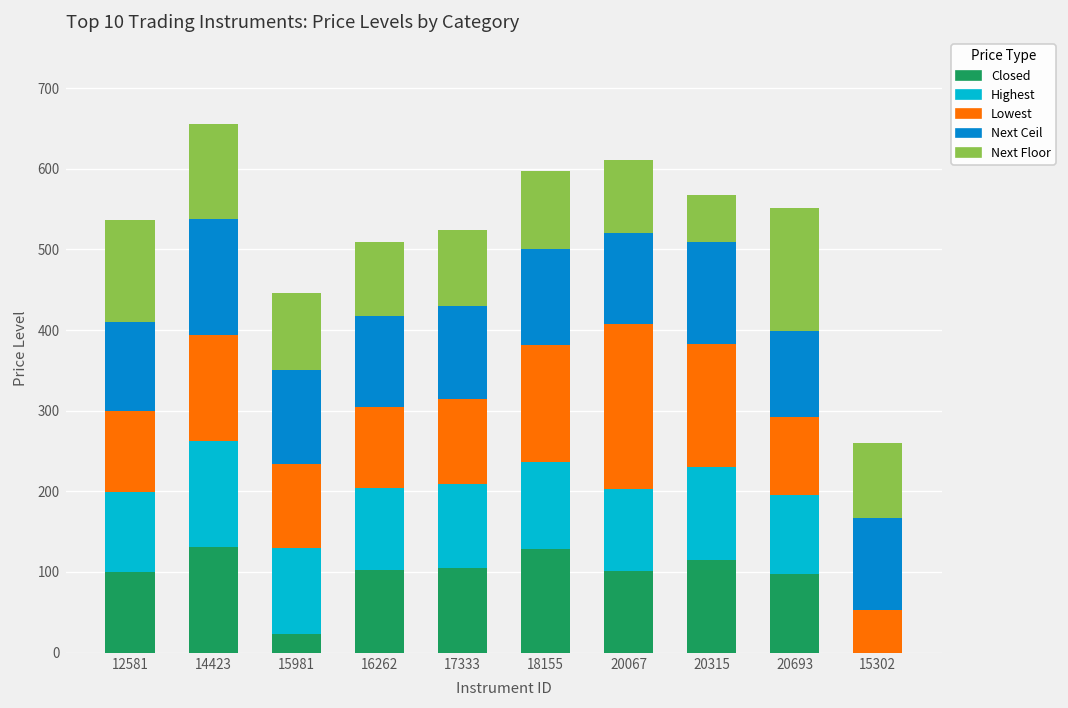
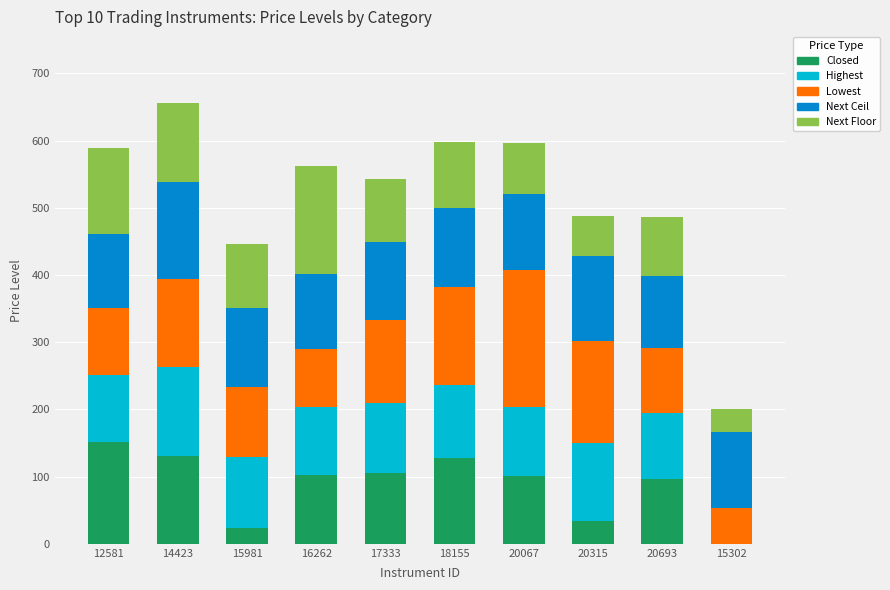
Closed, 12581: 100 -> 150
Lowest, 16262: 100 -> 90
Next Floor, 16262: 90 -> 160
Lowest, 17333: 100 -> 120
Next Floor, 20067: 90 -> 80
Closed, 20315: 110 -> 30
Next Floor, 20693: 150 -> 90
Next Floor, 15302: 90 -> 30
